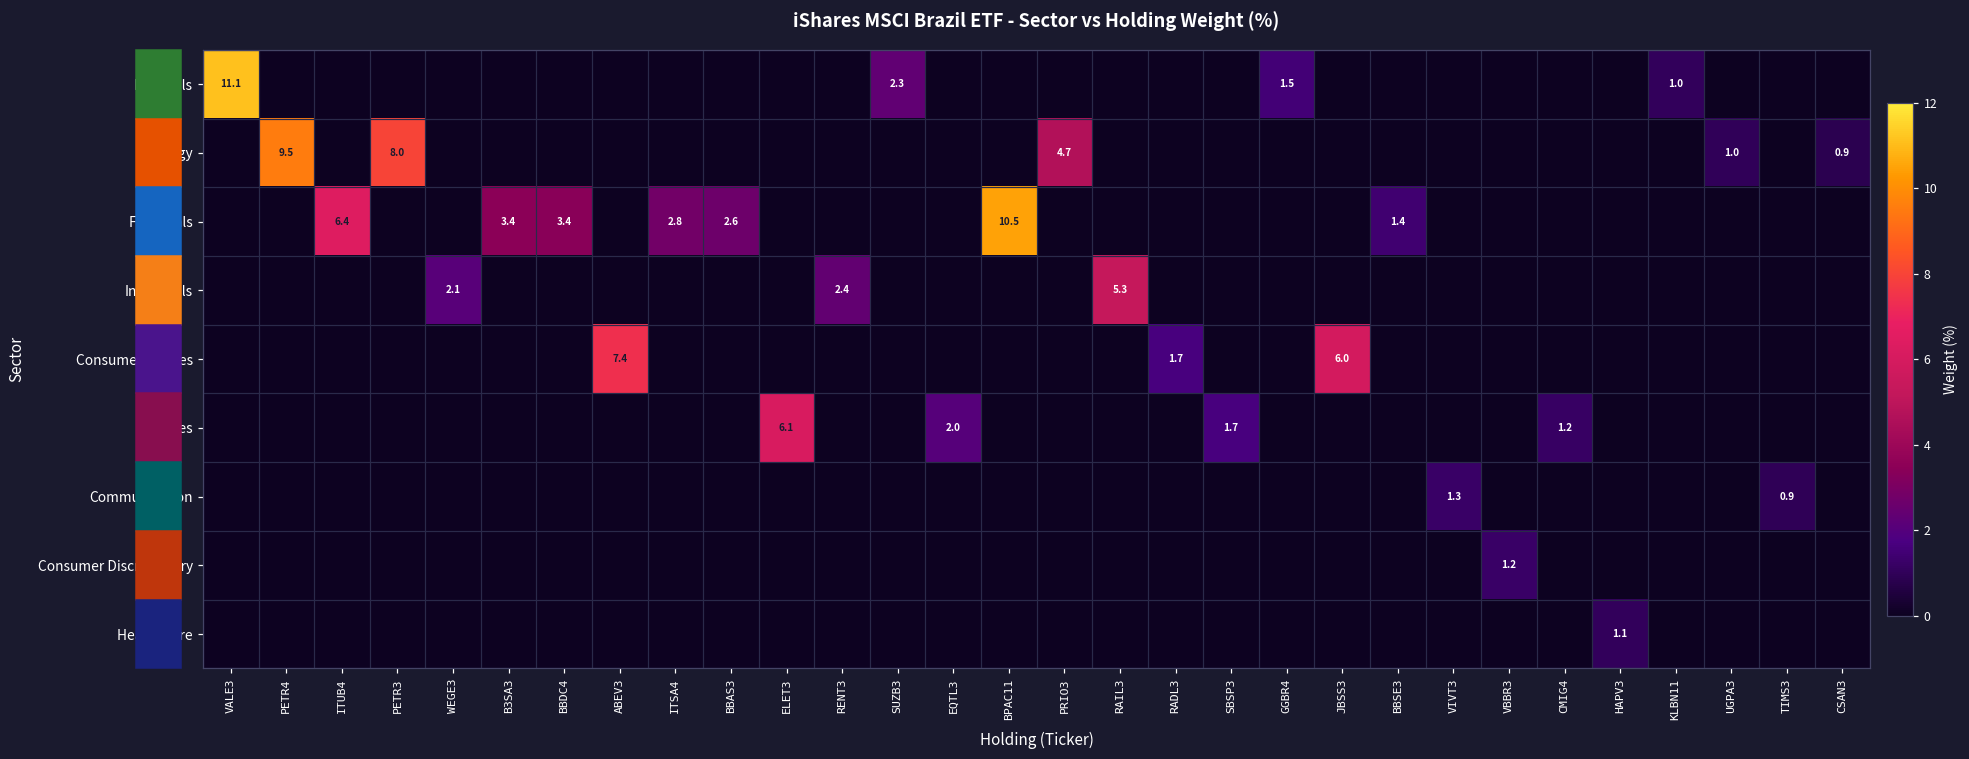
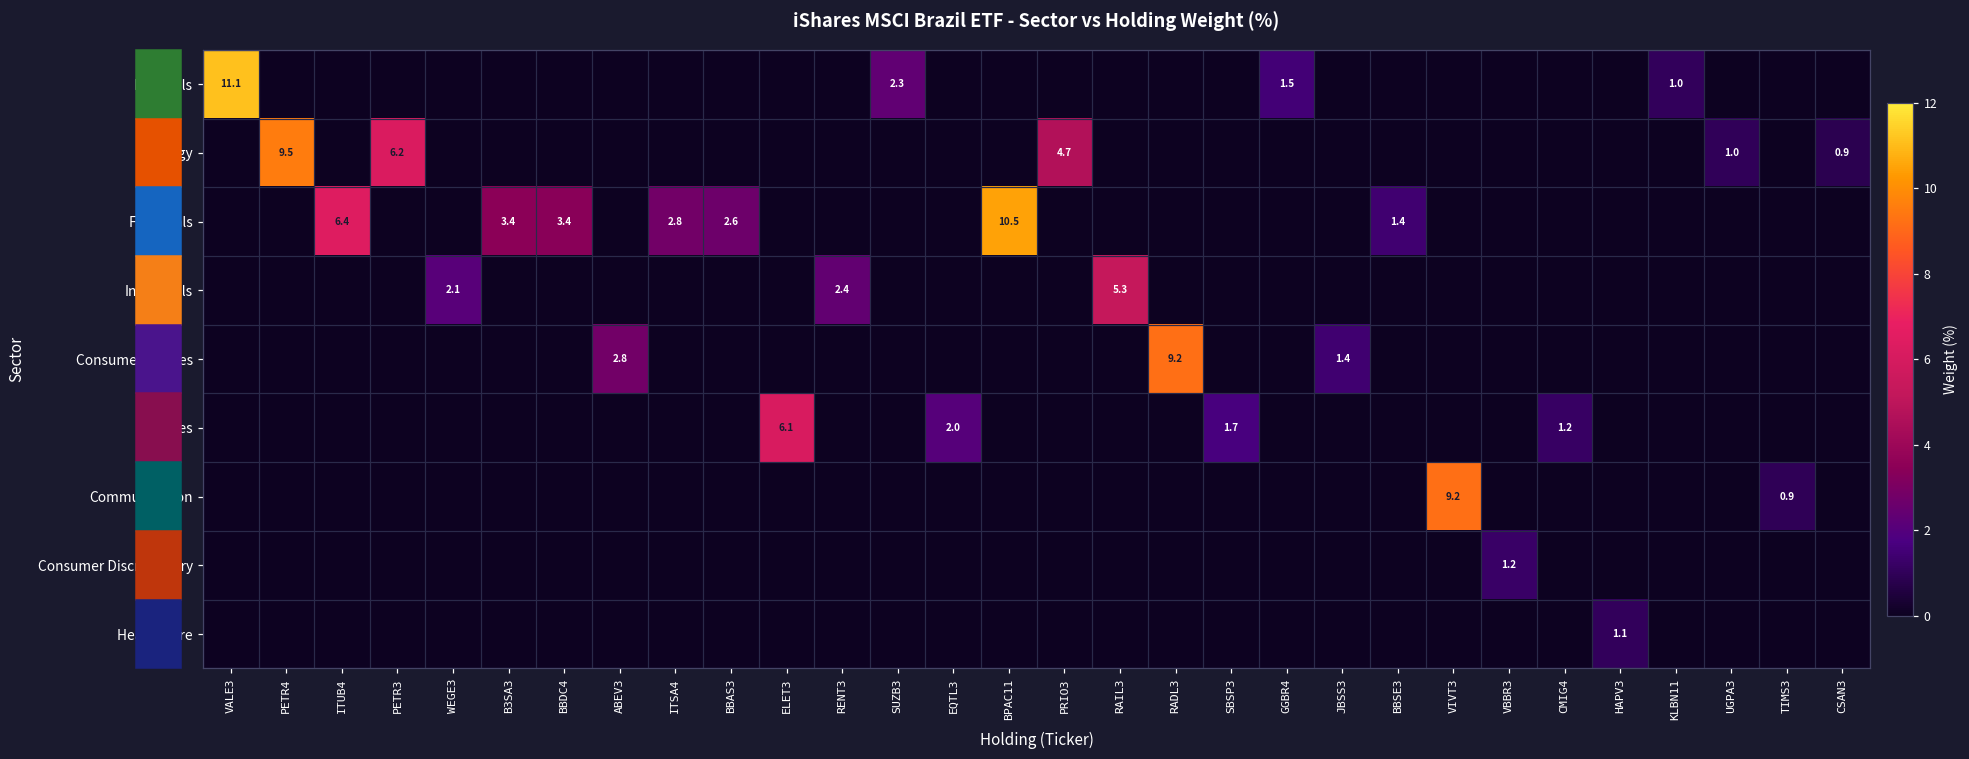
Energy, PETR3: 8.0 -> 6.2
Consumer Staples, ABEV3: 7.4 -> 2.8
Consumer Staples, RADL3: 1.7 -> 9.2
Consumer Staples, JBSS3: 6.0 -> 1.4
Communication, VIVT3: 1.3 -> 9.2
